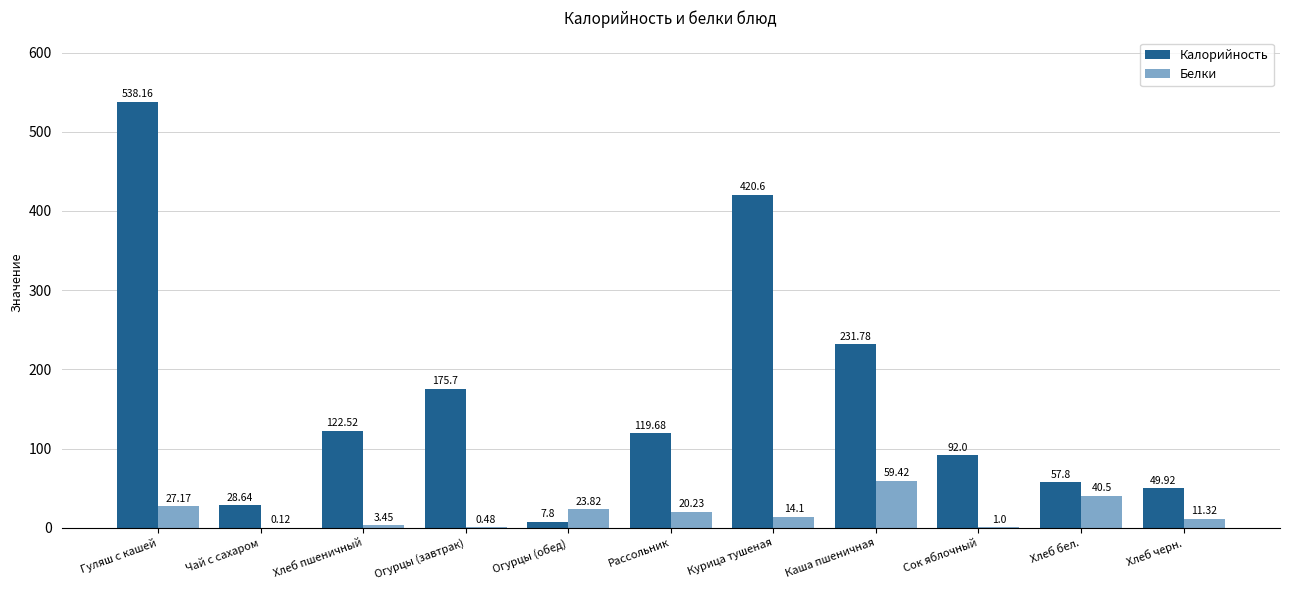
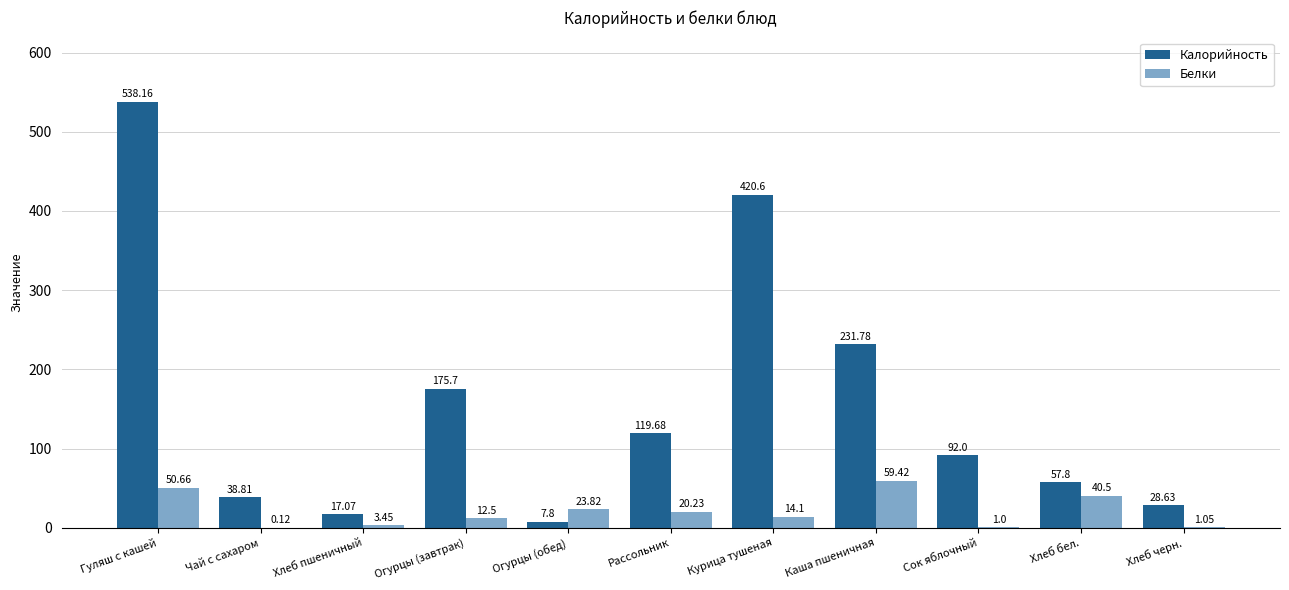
Белки, Гуляш с кашей: 27.17 -> 50.66
Калорийность, Чай с сахаром: 28.64 -> 38.81
Калорийность, Хлеб пшеничный: 122.52 -> 17.07
Белки, Огурцы (завтрак): 0.48 -> 12.5
Калорийность, Хлеб черн.: 49.92 -> 28.63
Белки, Хлеб черн.: 11.32 -> 1.05
